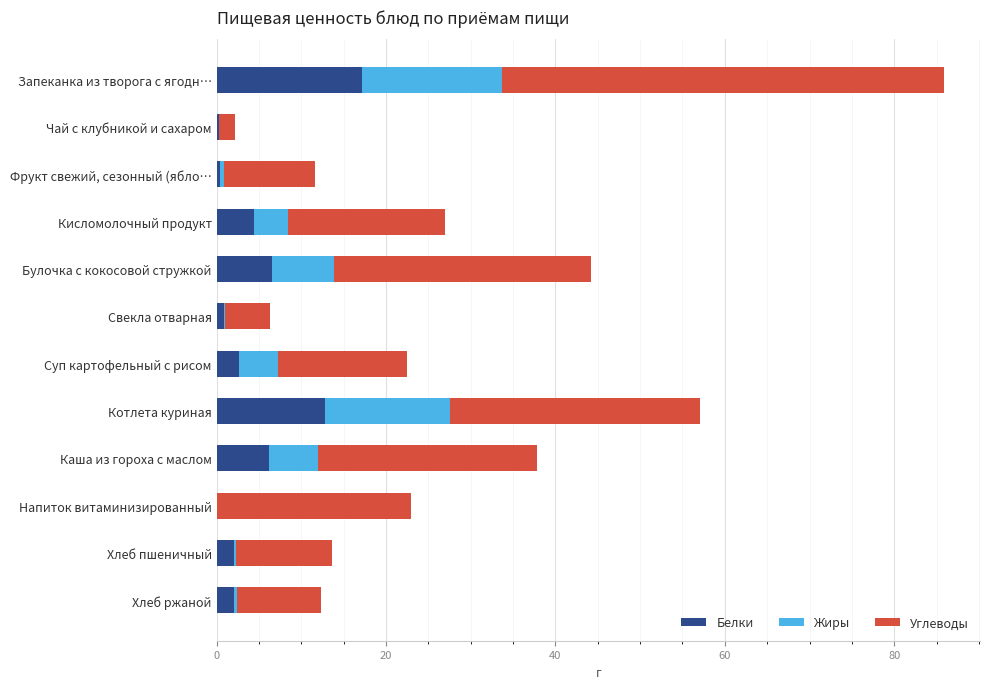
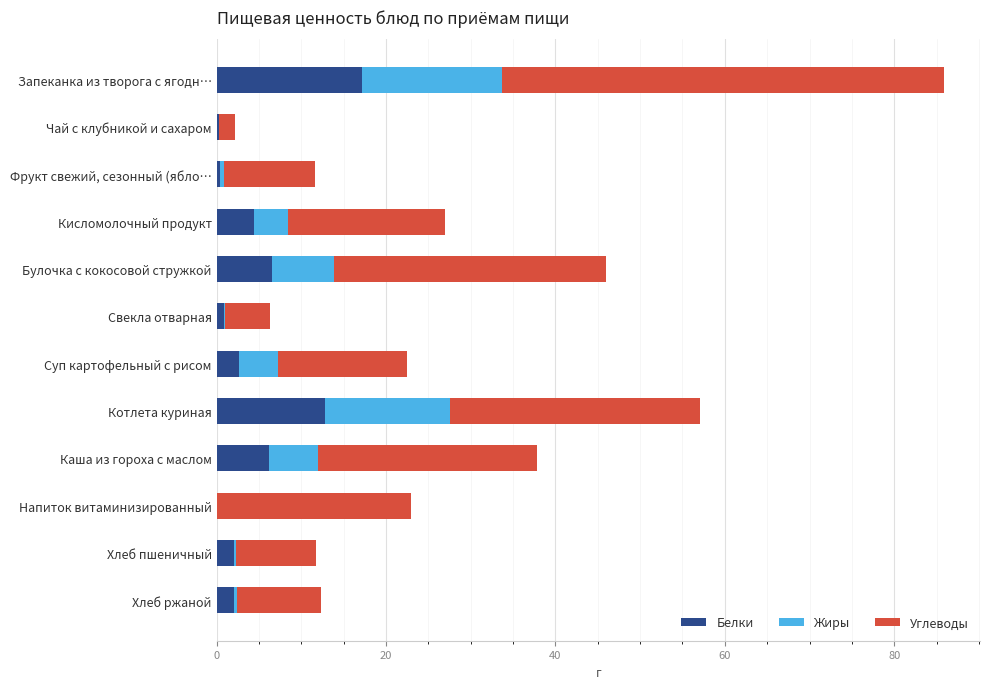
Углеводы, Булочка с кокосовой стружкой: 30 -> 32
Углеводы, Хлеб пшеничный: 11 -> 10
